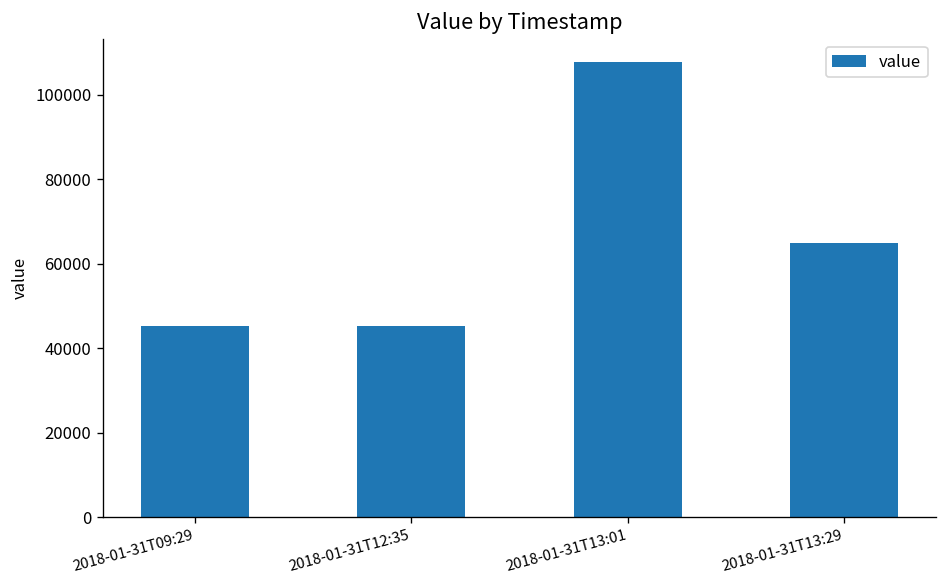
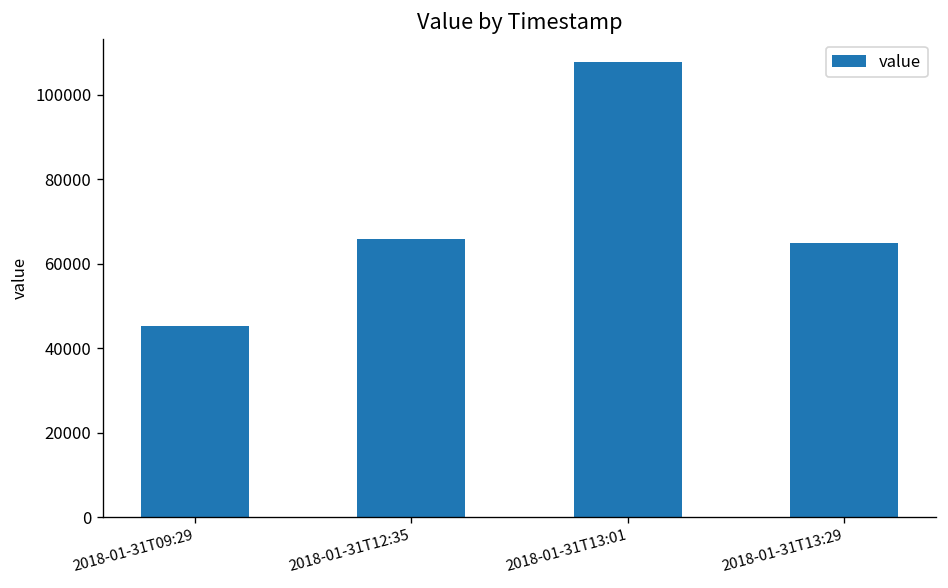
2018-01-31T12:35: 45000 -> 66000
